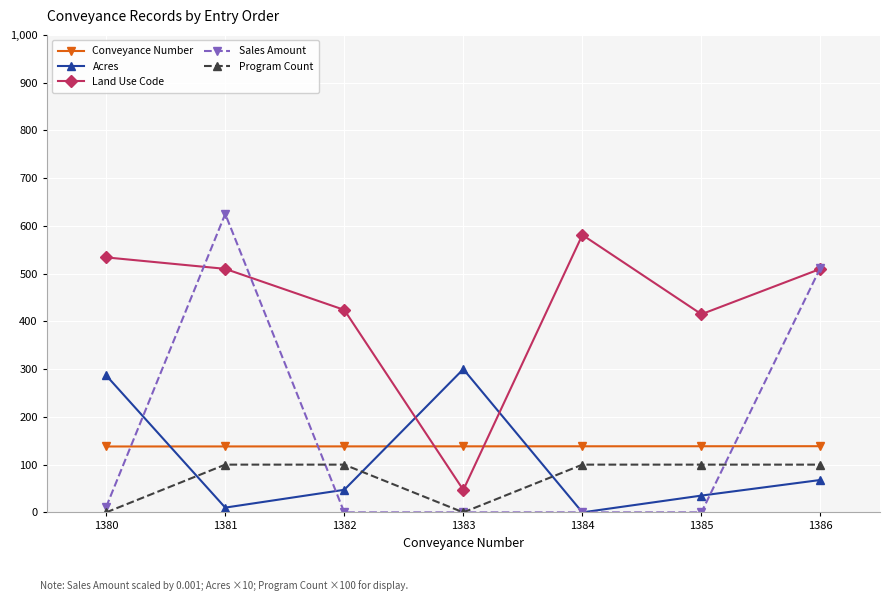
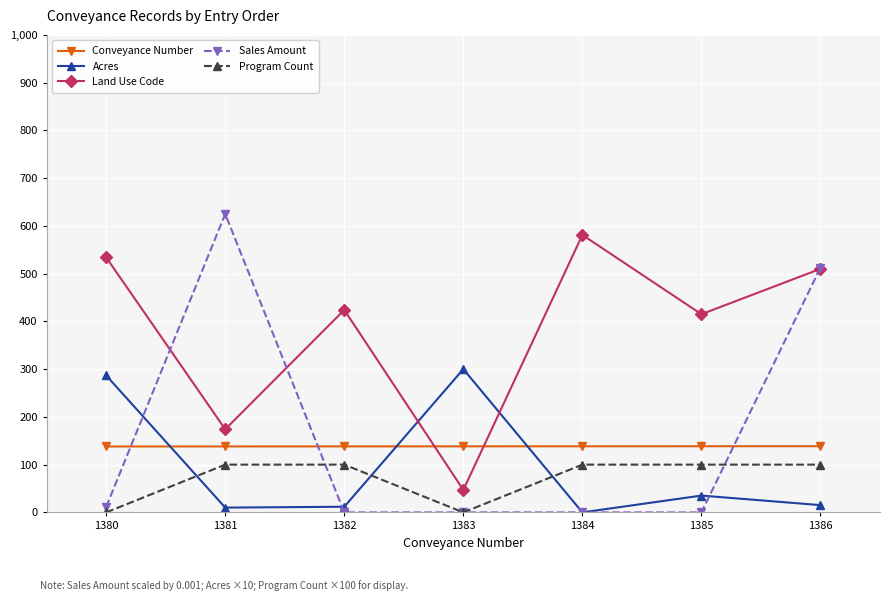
Land Use Code, 1381: 510 -> 170
Acres, 1382: 50 -> 10
Acres, 1386: 70 -> 20
